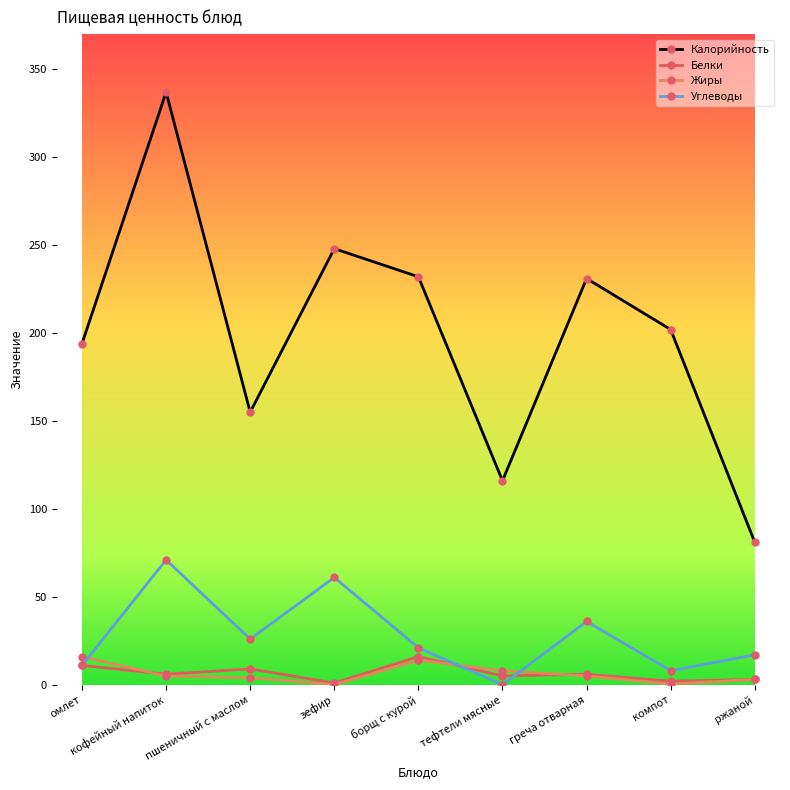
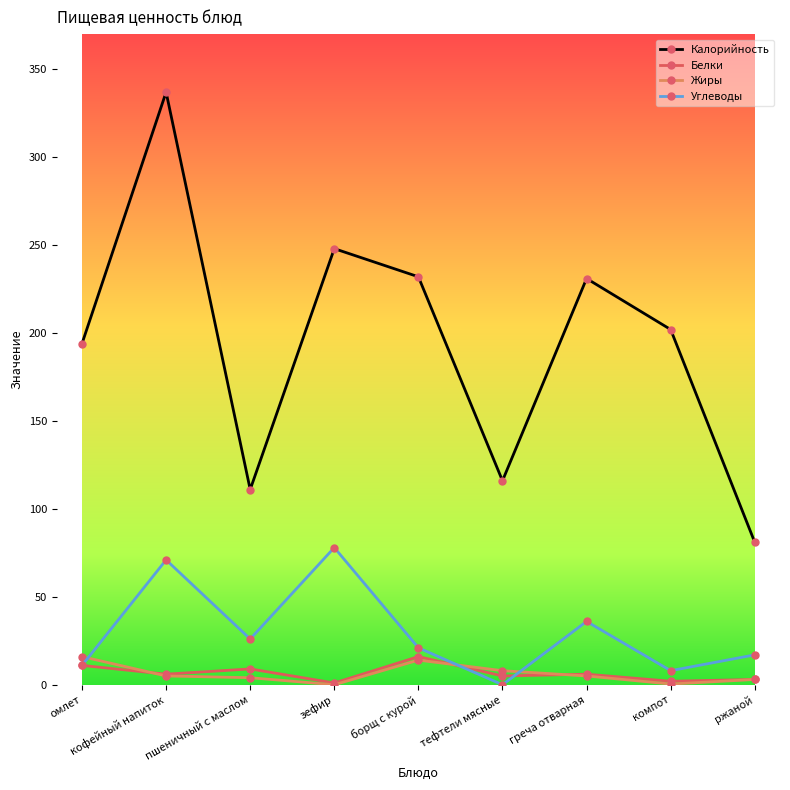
Калорийность, пшеничный с маслом: 155 -> 111
Углеводы, зефир: 61 -> 78
